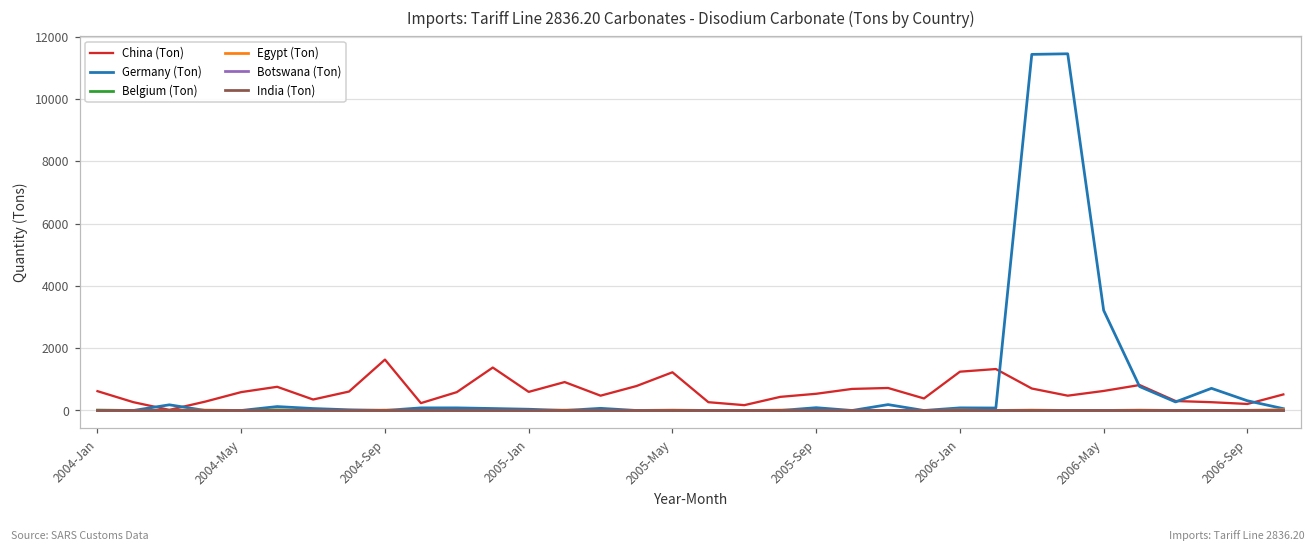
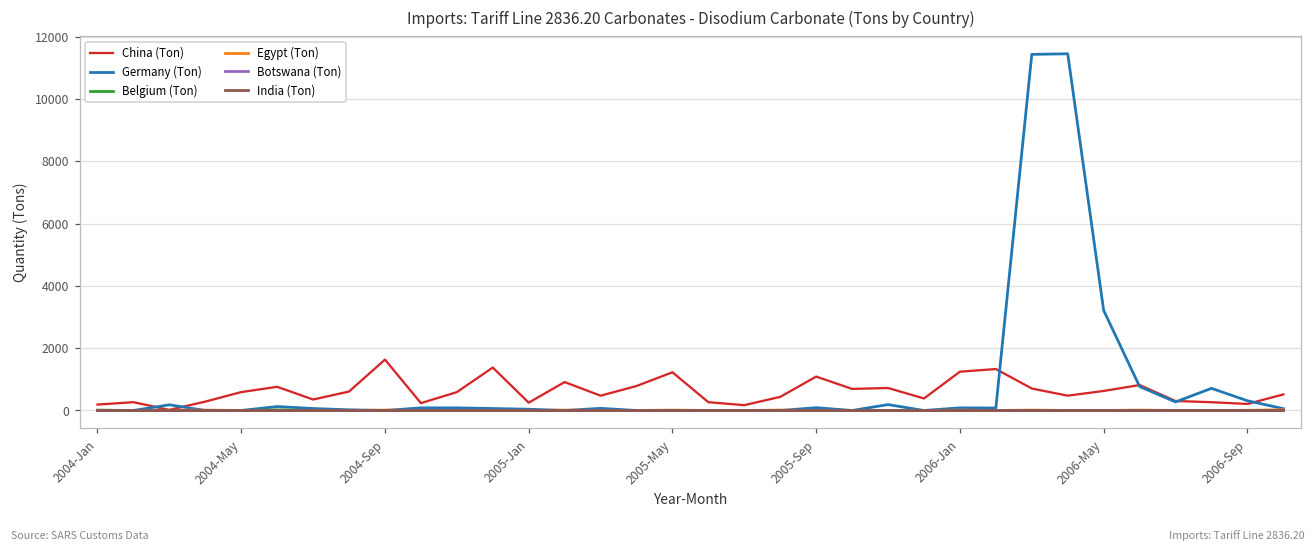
China (Ton), 2004-Jan: 600 -> 200
China (Ton), 2005-Jan: 600 -> 300
China (Ton), 2005-Sep: 500 -> 1100
